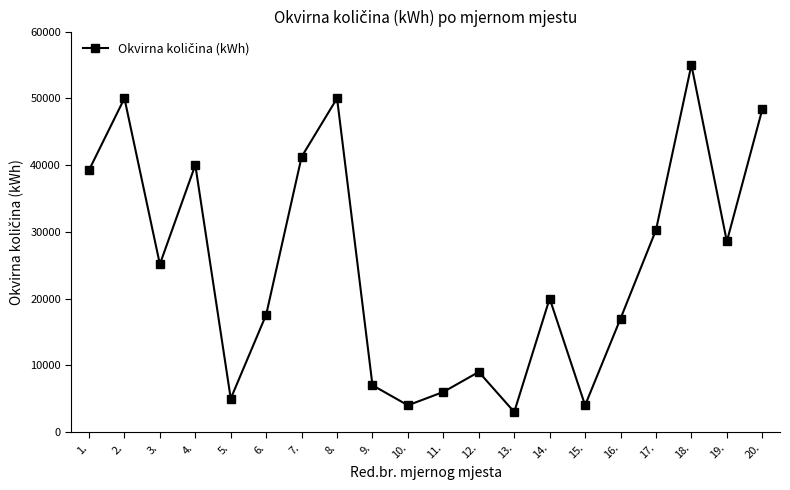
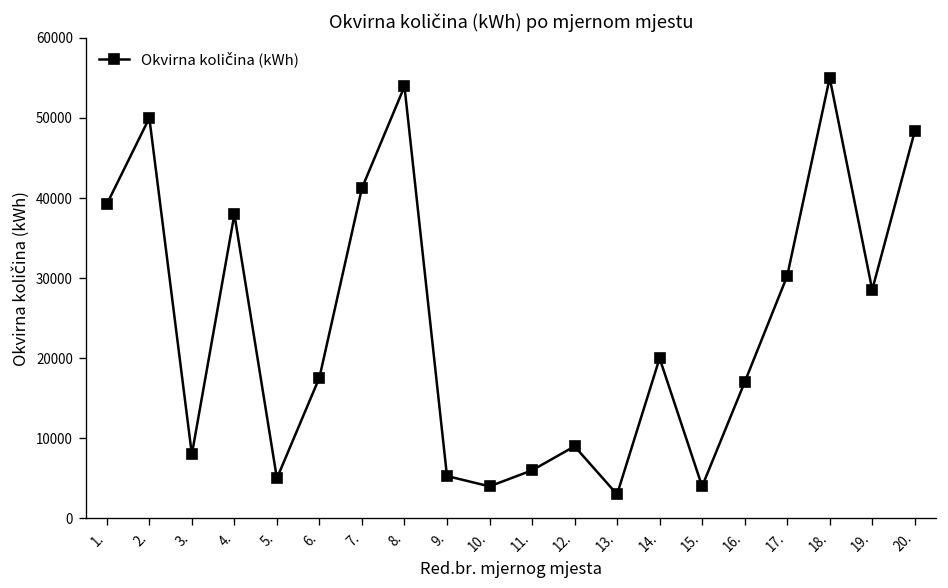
3.: 25000 -> 8000
4.: 40000 -> 38000
8.: 50000 -> 54000
9.: 7000 -> 5000
